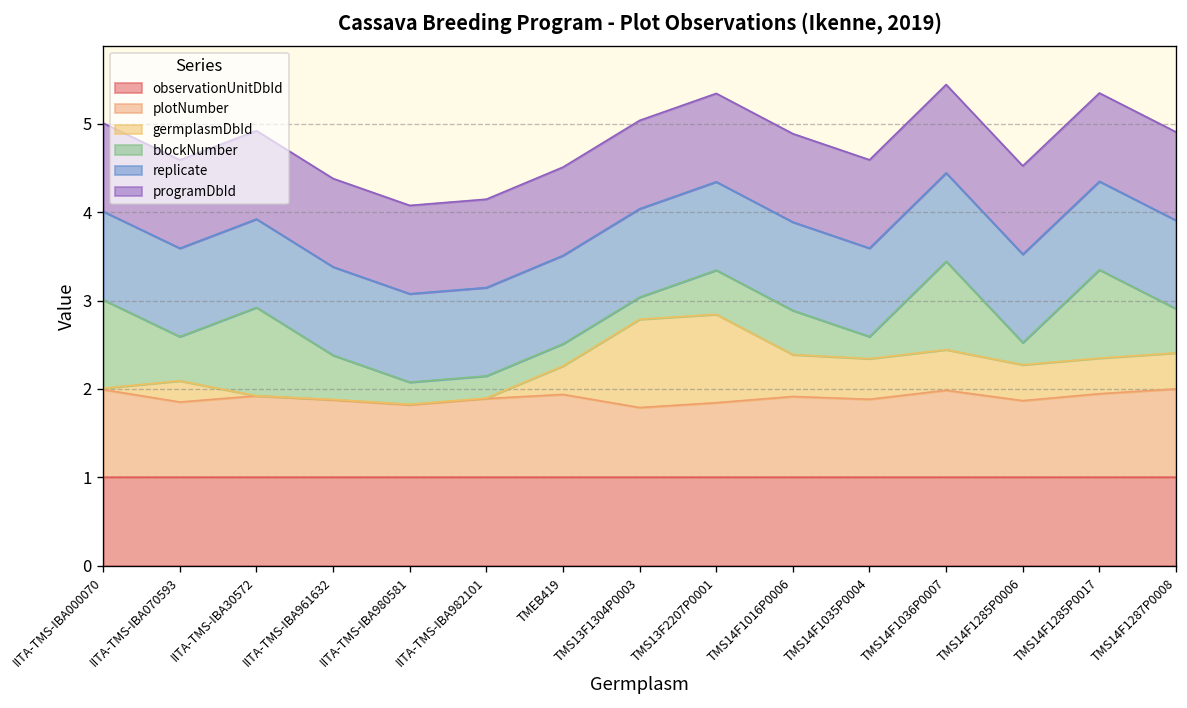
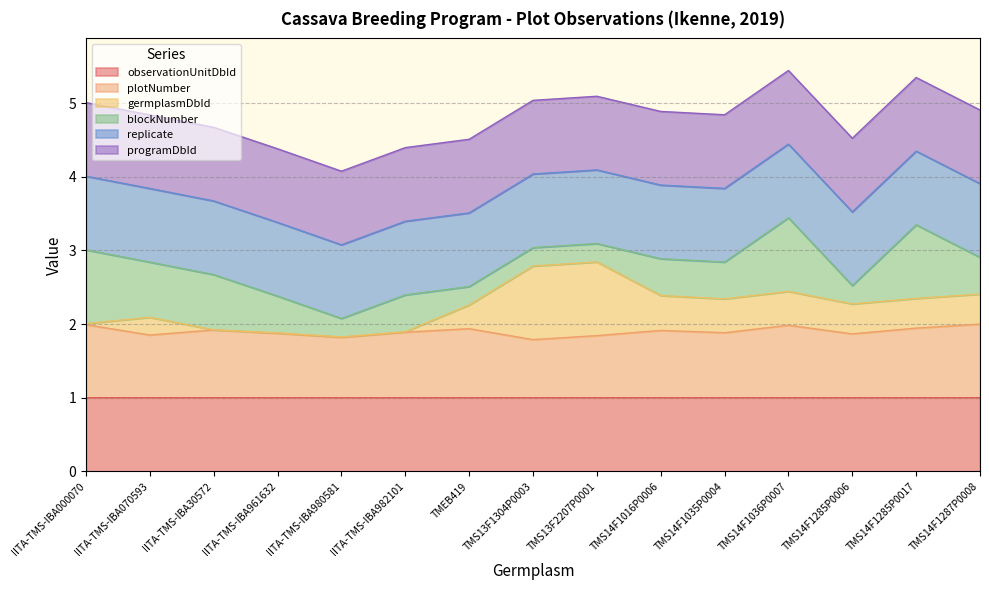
blockNumber, IITA-TMS-IBA070593: 0.5 -> 0.8
blockNumber, IITA-TMS-IBA30572: 1.0 -> 0.7
blockNumber, IITA-TMS-IBA982101: 0.2 -> 0.5
blockNumber, TMS13F2207P0001: 0.5 -> 0.3
blockNumber, TMS14F1035P0004: 0.3 -> 0.5
